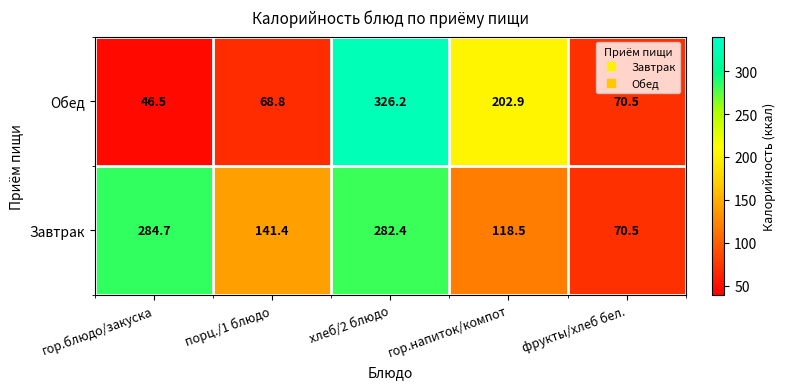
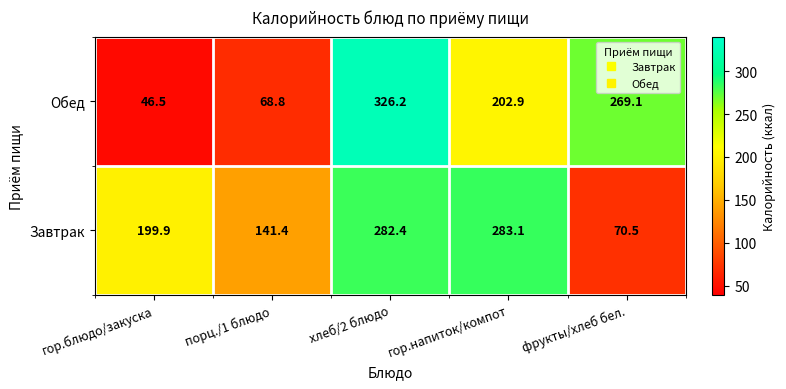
Обед, фрукты/хлеб бел.: 70.5 -> 269.1
Завтрак, гор.блюдо/закуска: 284.7 -> 199.9
Завтрак, гор.напиток/компот: 118.5 -> 283.1
